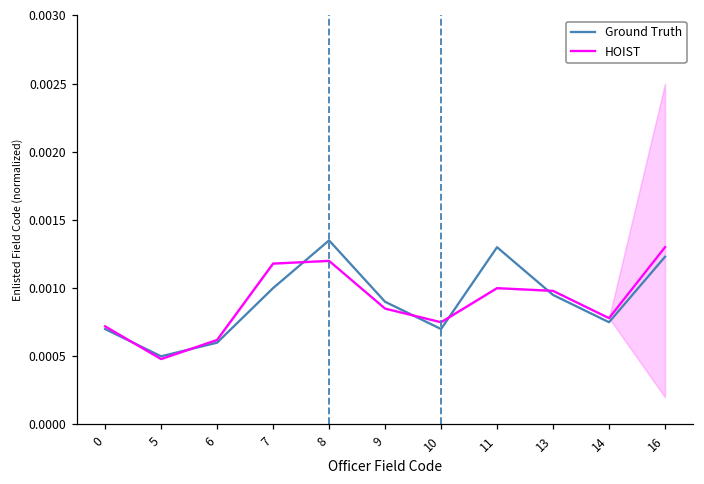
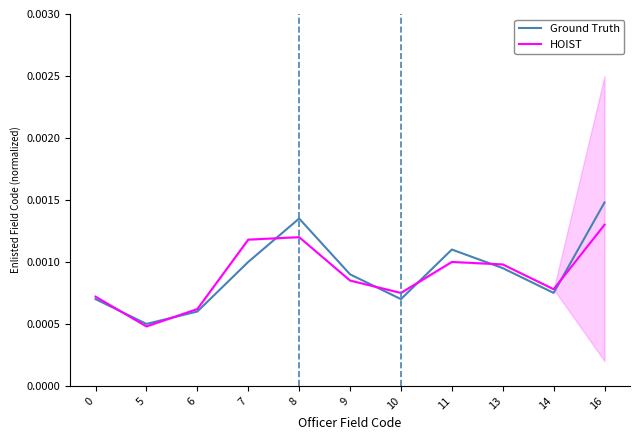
Ground Truth, 11: 0.0013 -> 0.0011
Ground Truth, 16: 0.00123 -> 0.00148
